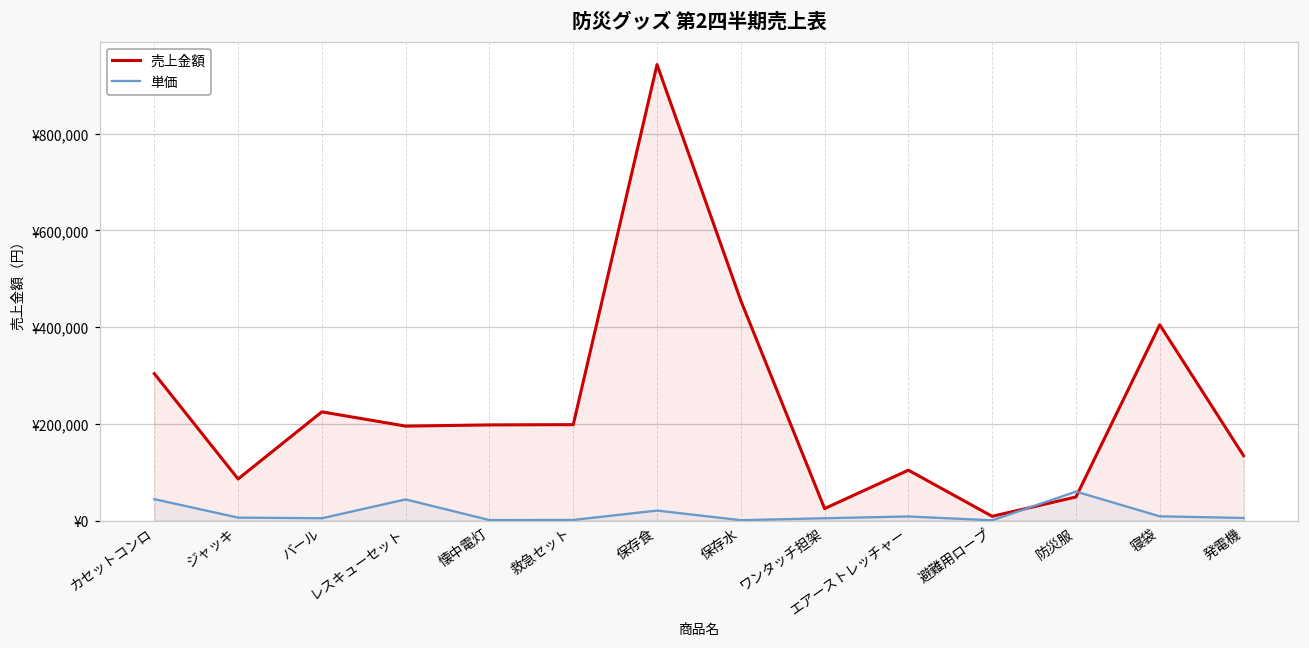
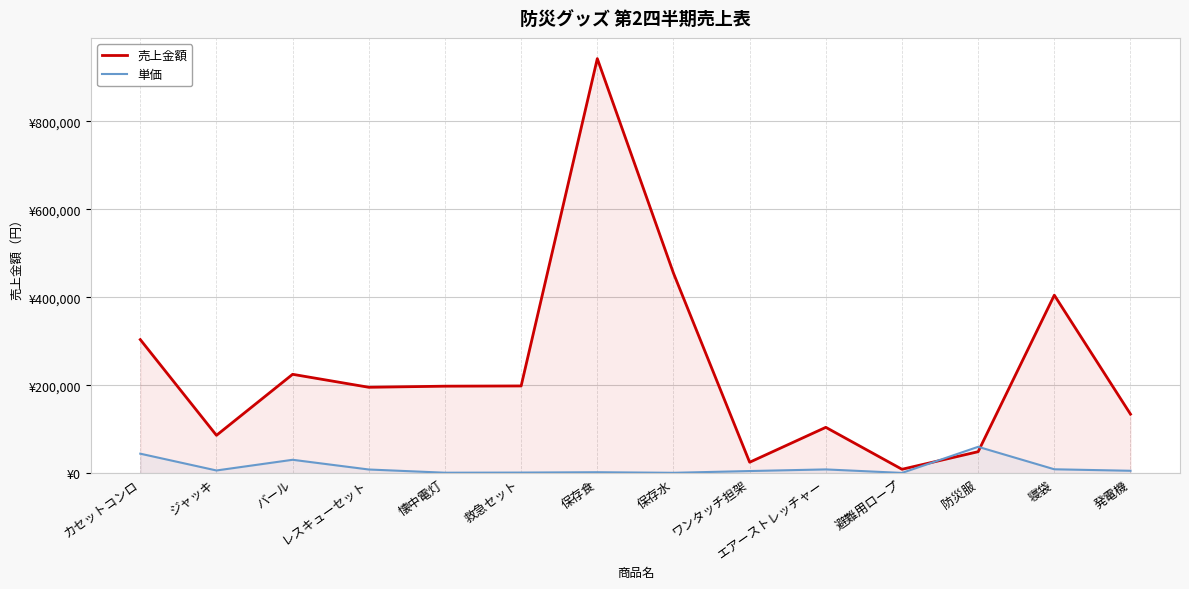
単価, バール: ¥10,000 -> ¥30,000
単価, レスキューセット: ¥40,000 -> ¥10,000
単価, 保存食: ¥20,000 -> ¥0
